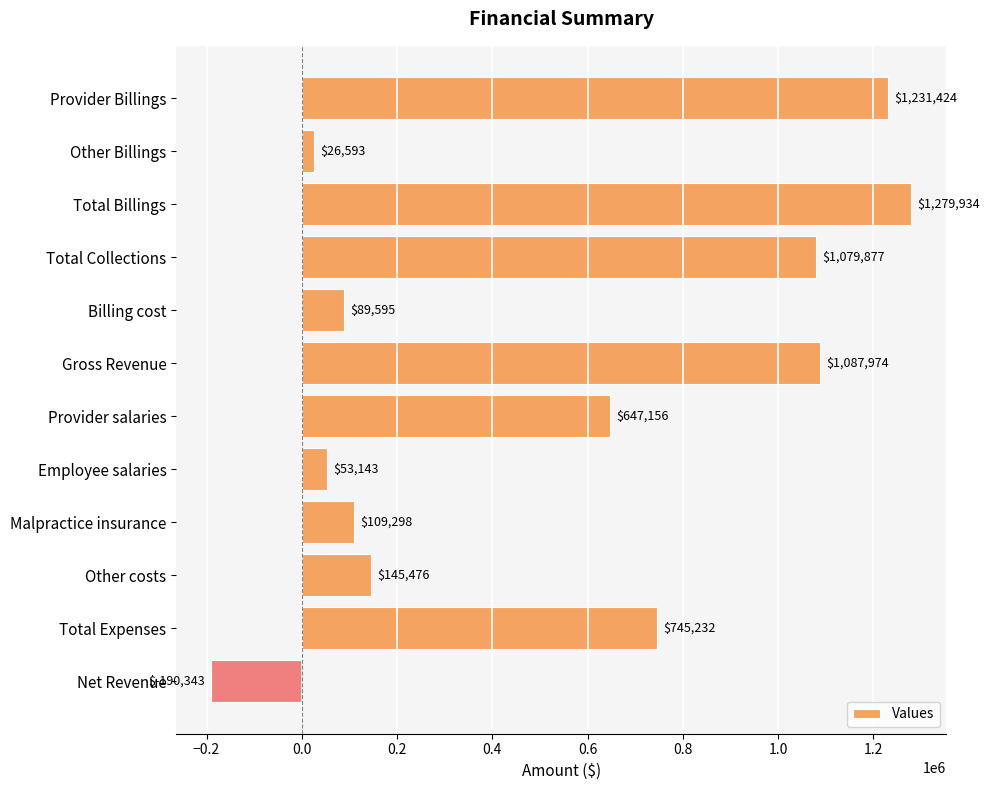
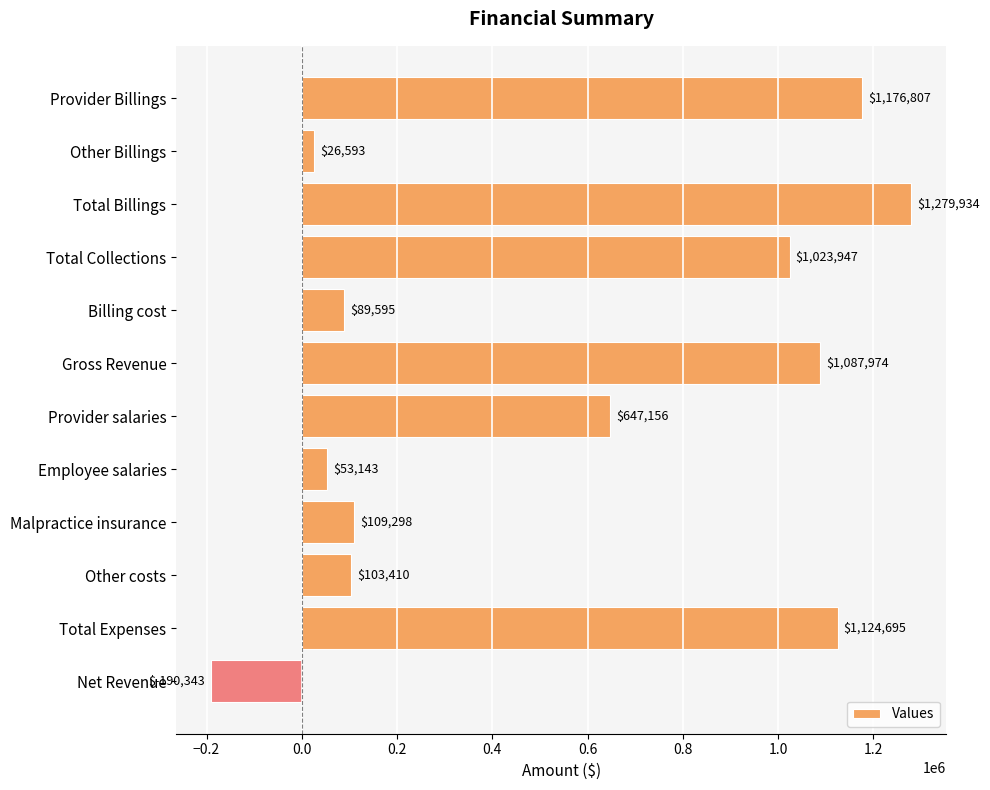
Provider Billings: $1,231,424 -> $1,176,807
Total Collections: $1,079,877 -> $1,023,947
Other costs: $145,476 -> $103,410
Total Expenses: $745,232 -> $1,124,695
